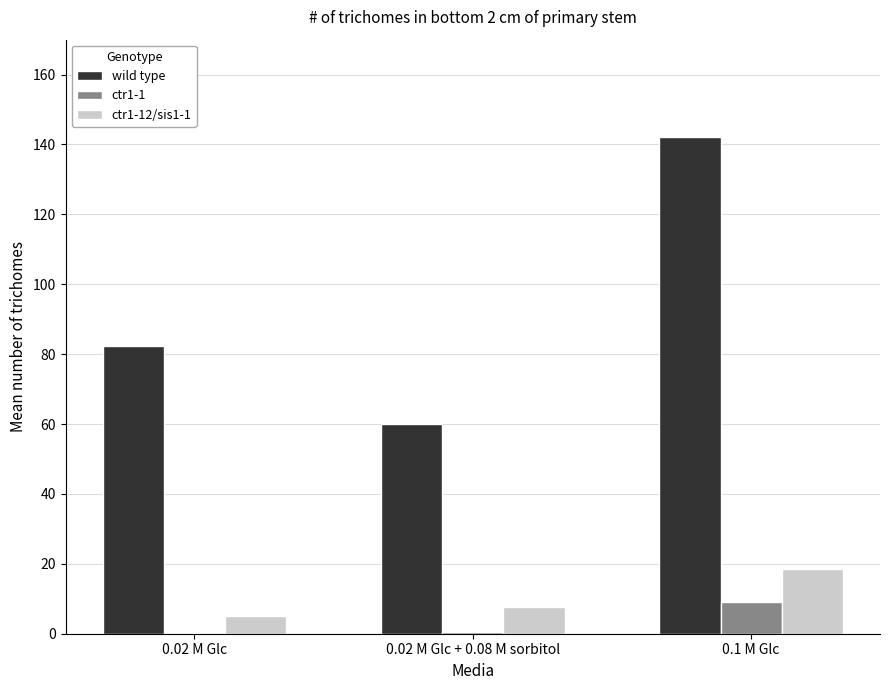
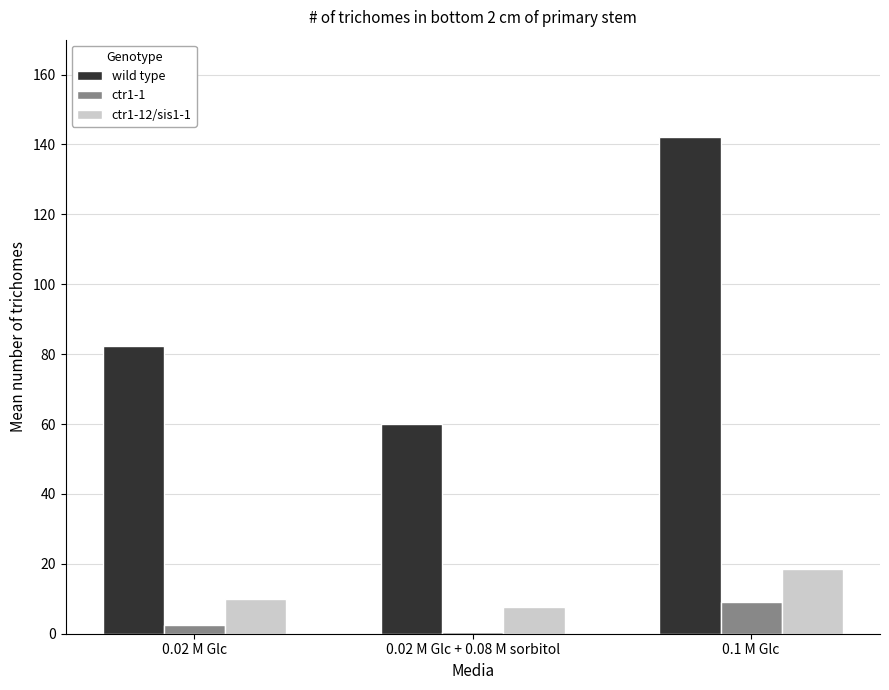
ctr1-1, 0.02 M Glc: 0 -> 2
ctr1-12/sis1-1, 0.02 M Glc: 5 -> 10
